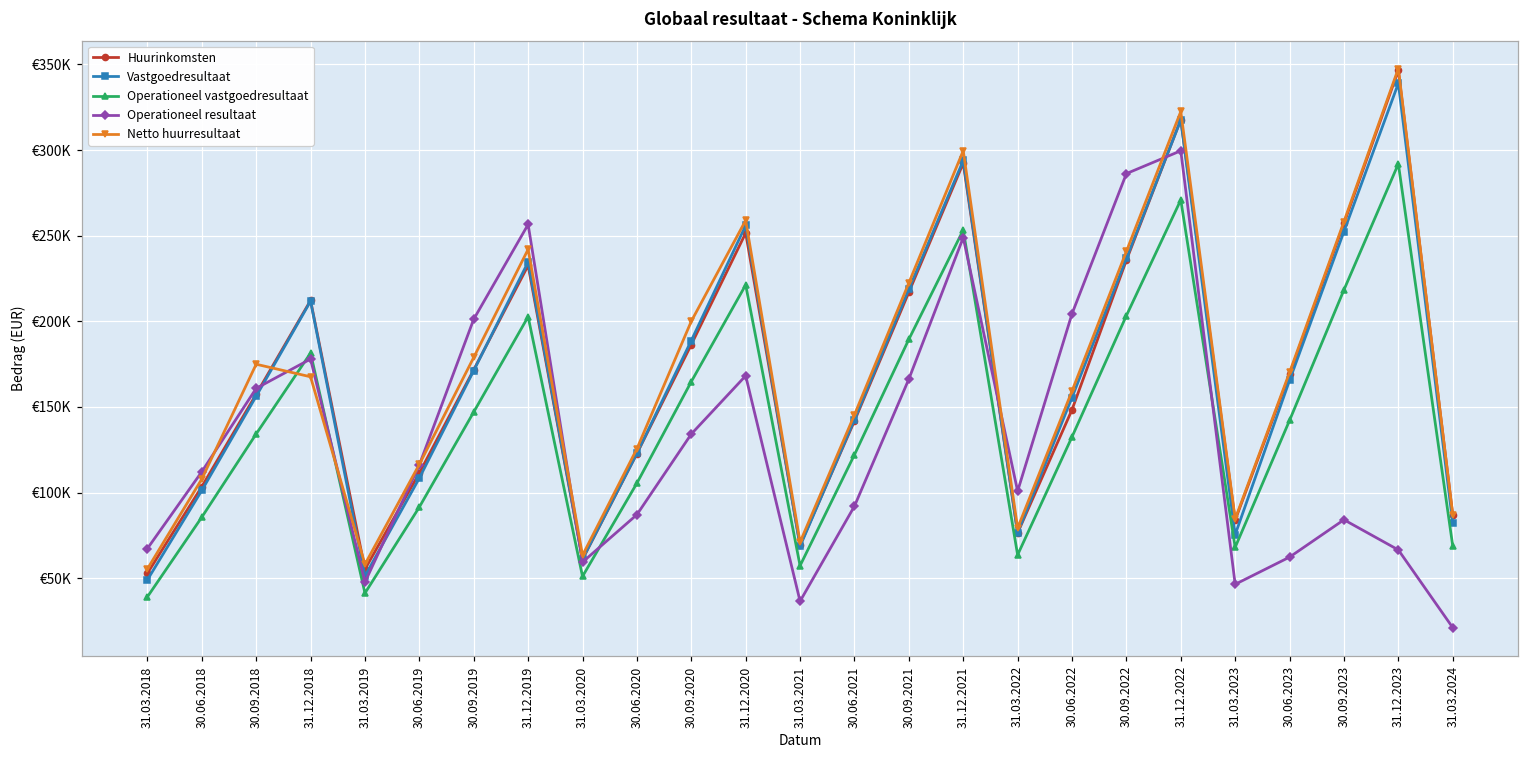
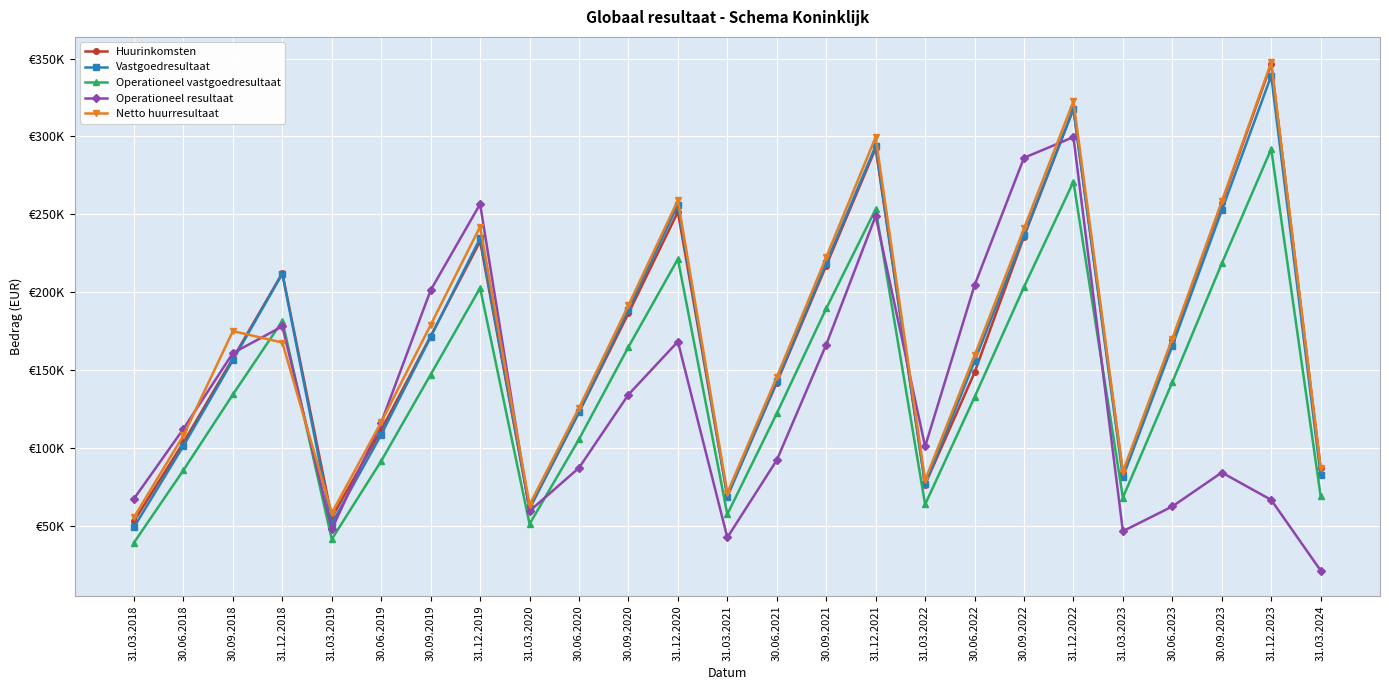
Netto huurresultaat, 30.09.2020: €200000 -> €191000
Operationeel resultaat, 31.03.2021: €37000 -> €42000
Vastgoedresultaat, 31.03.2023: €75000 -> €81000
